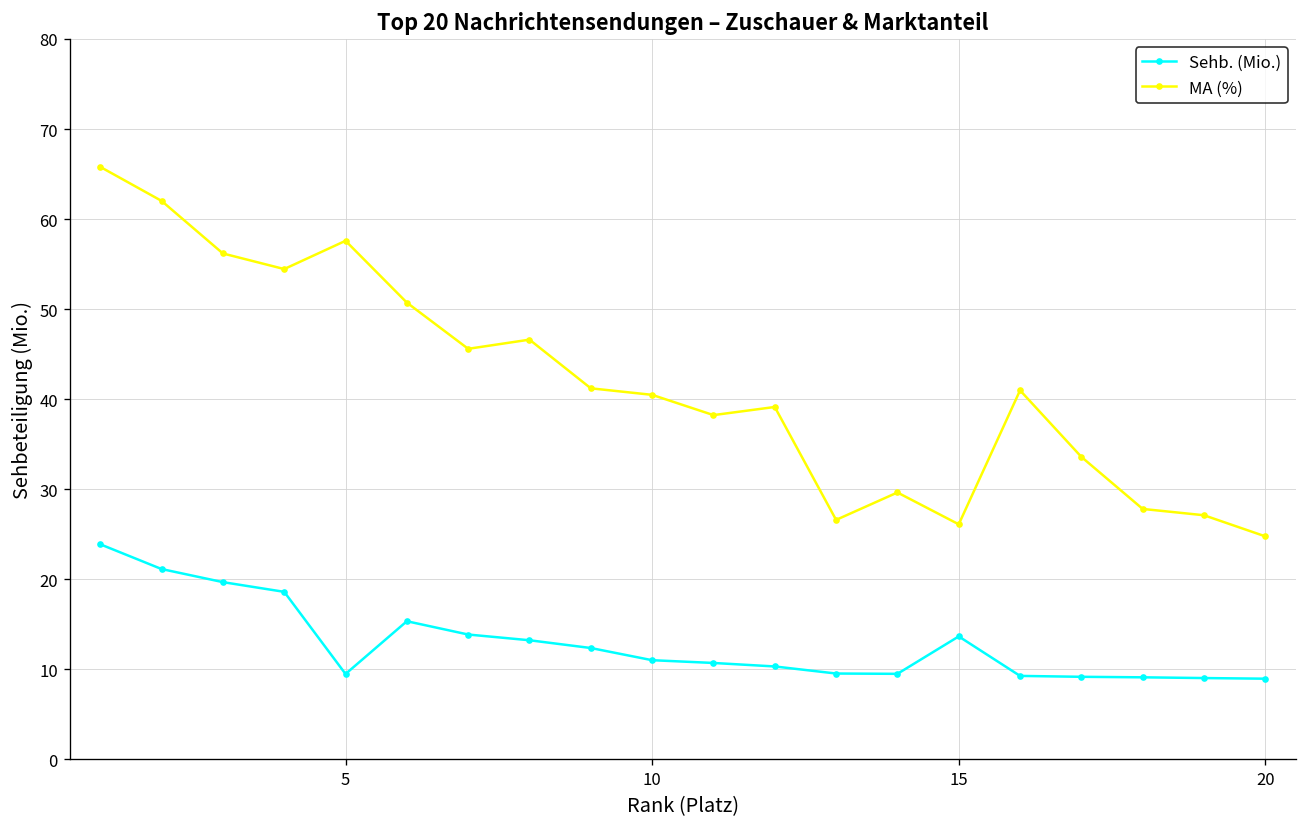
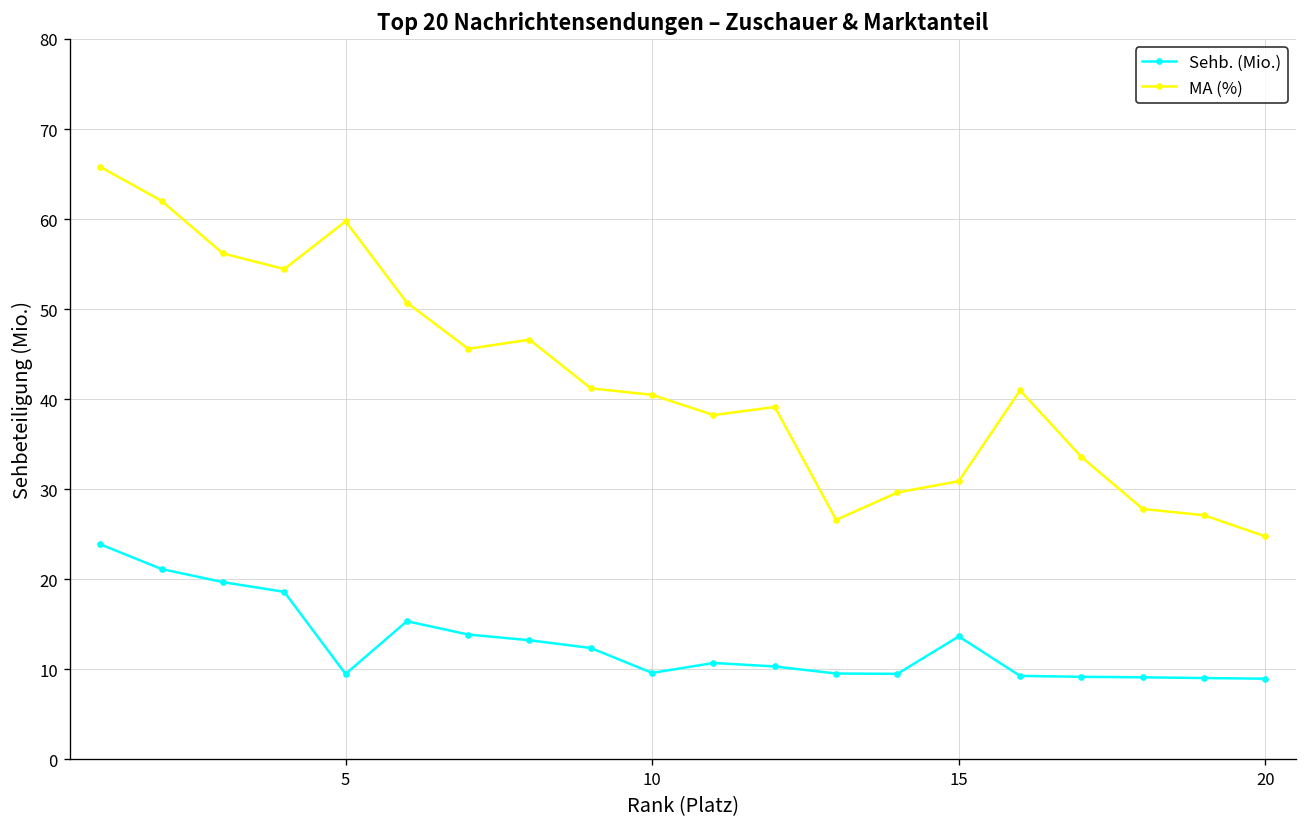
MA (%), 5: 58 -> 60
Sehb. (Mio.), 10: 11 -> 10
MA (%), 15: 26 -> 31
